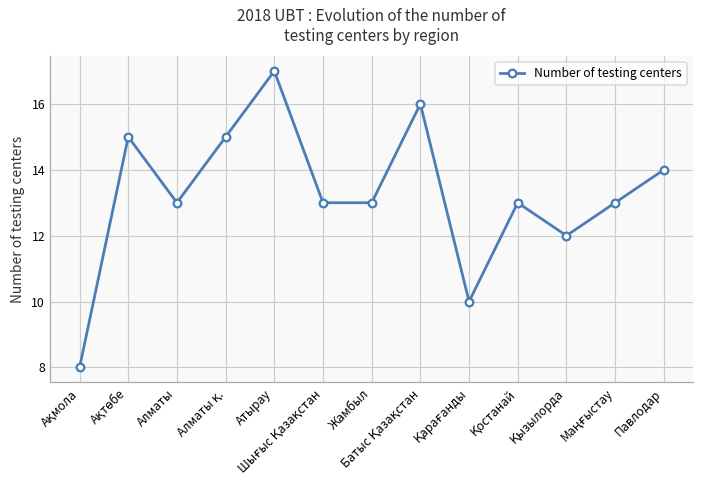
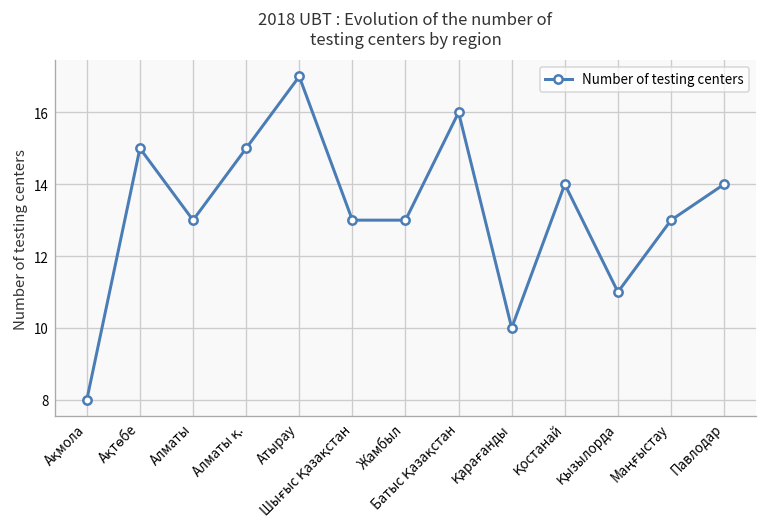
Қостанай: 13 -> 14
Қызылорда: 12 -> 11
